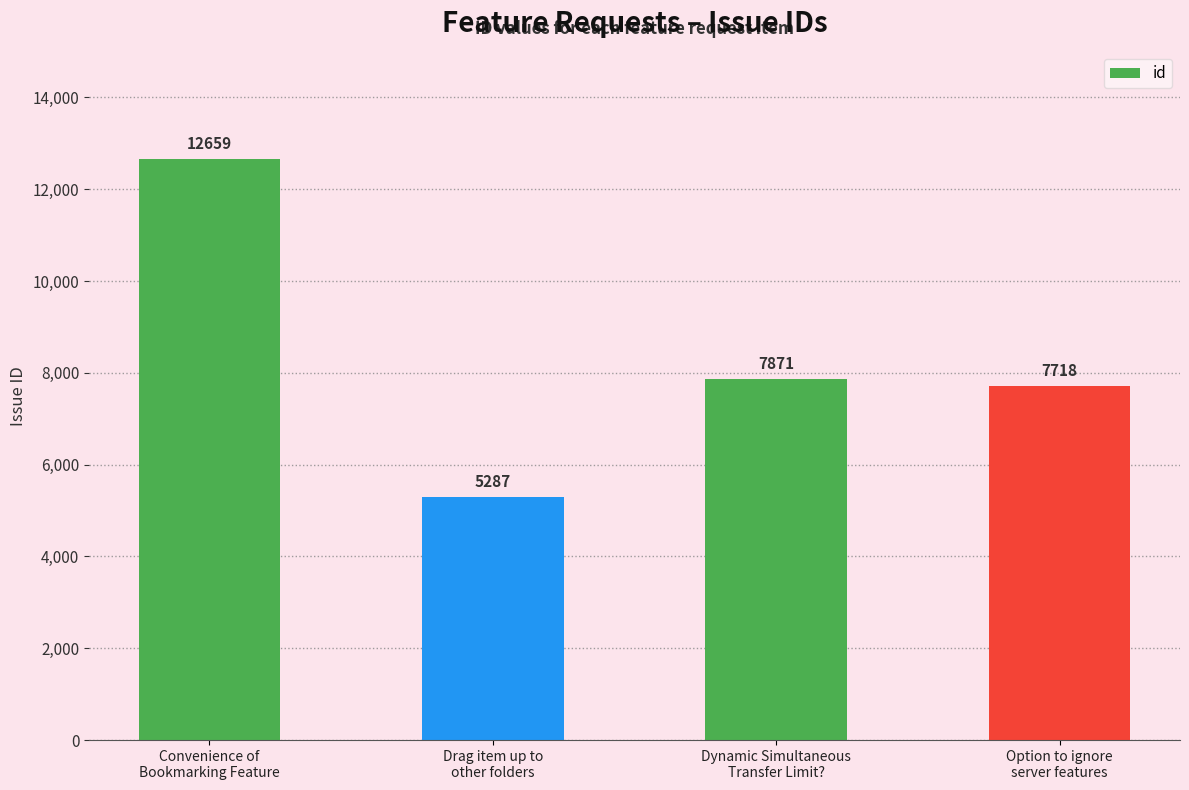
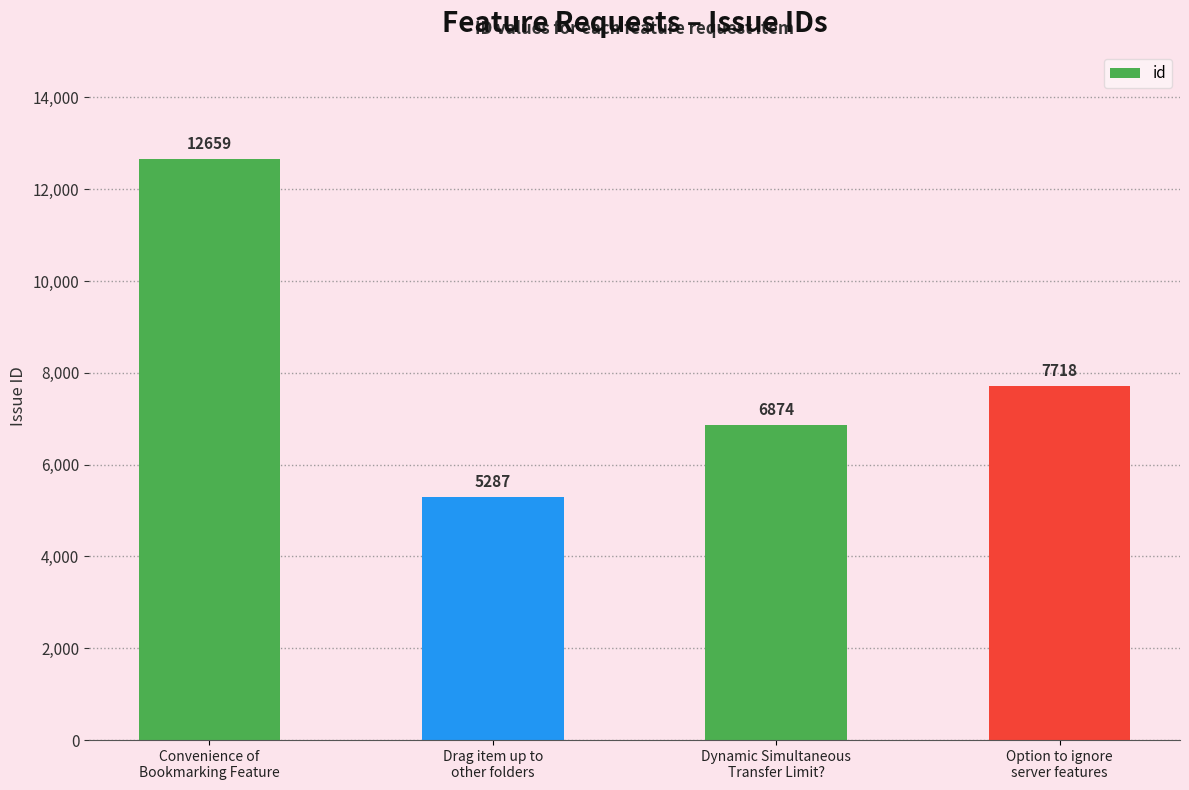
Dynamic Simultaneous Transfer Limit?: 7871 -> 6874
